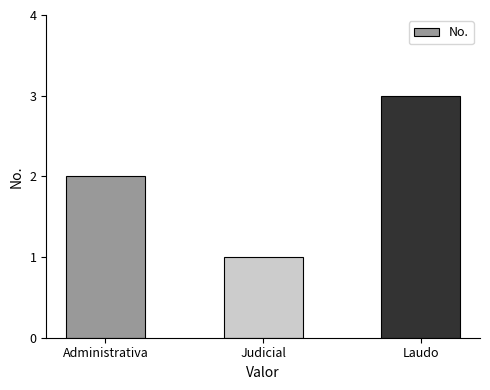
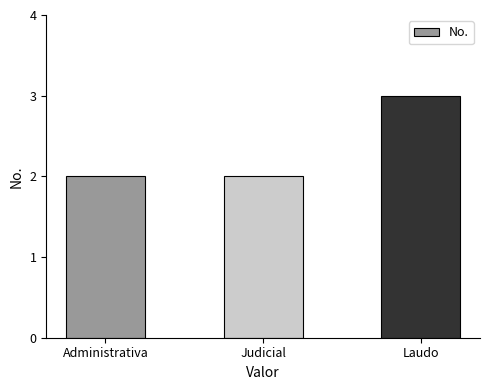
Judicial: 1 -> 2
